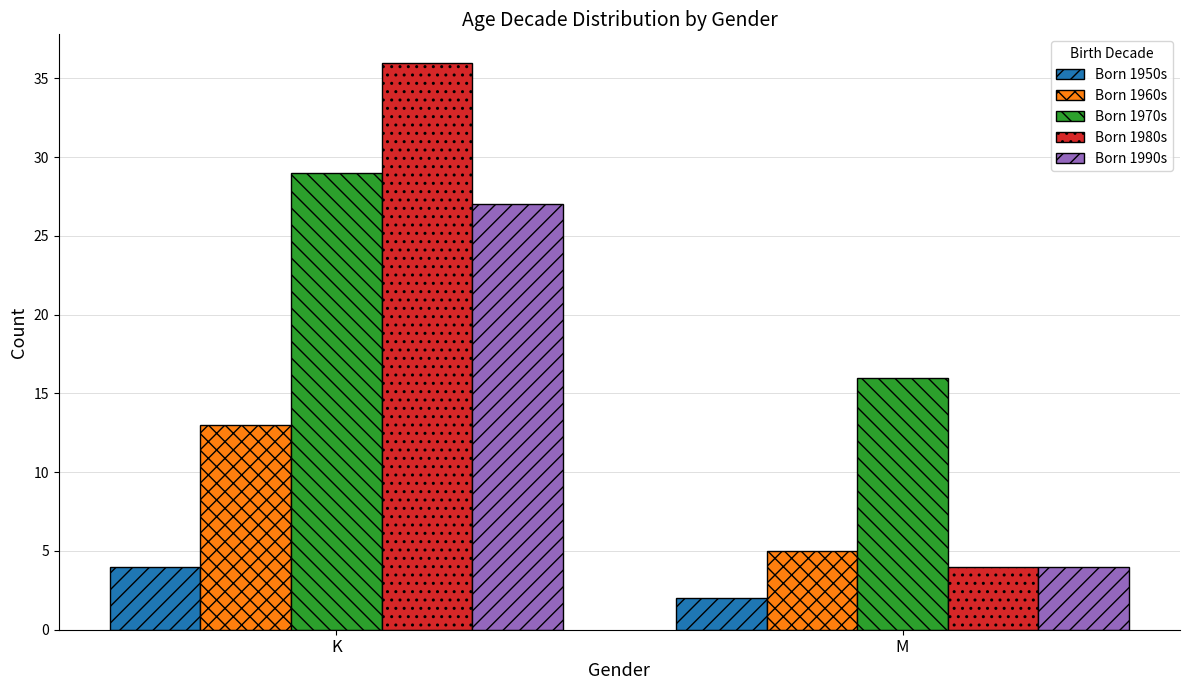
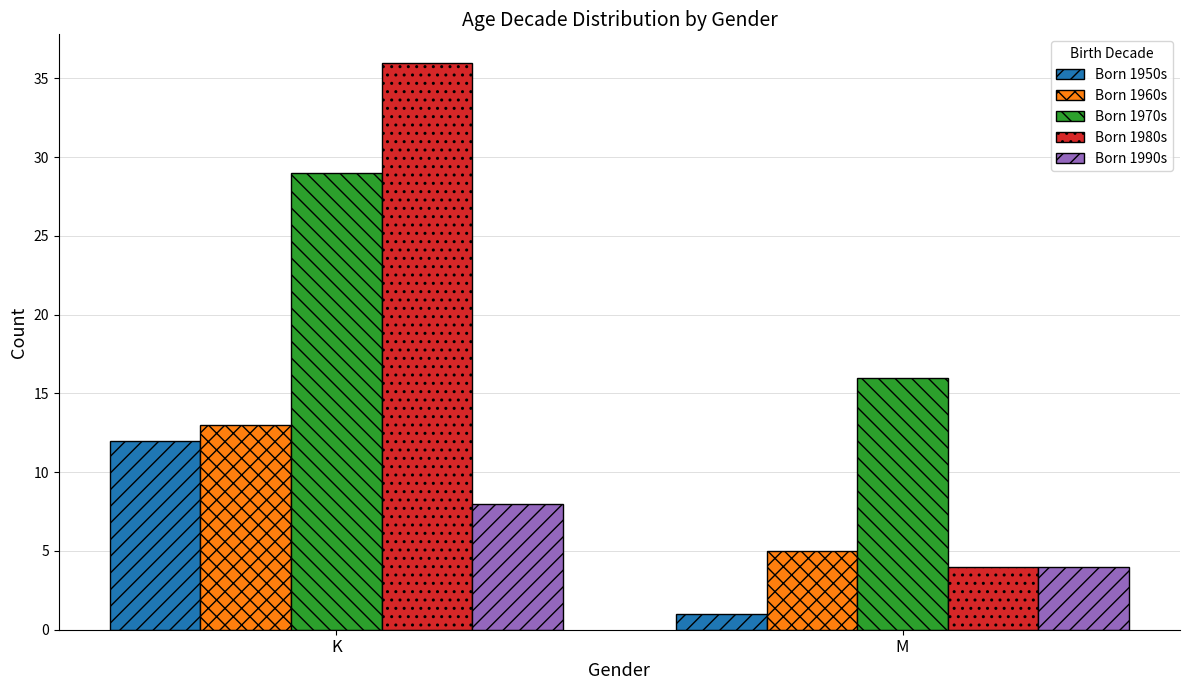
Born 1950s, K: 4 -> 12
Born 1990s, K: 27 -> 8
Born 1950s, M: 2 -> 1
